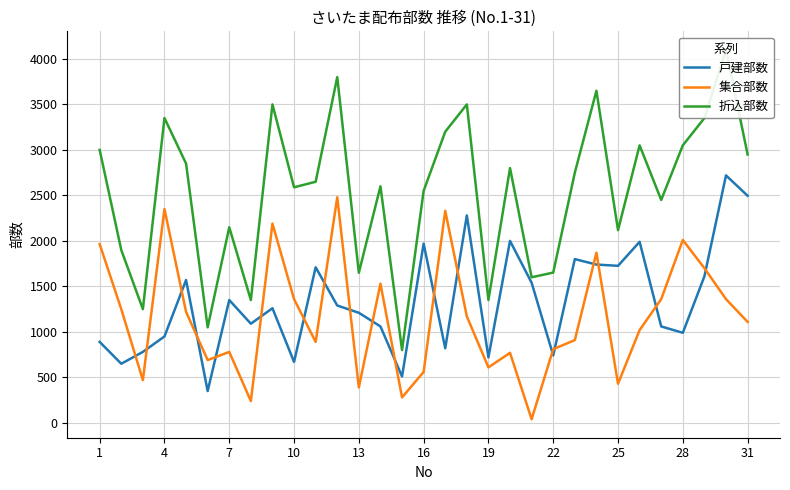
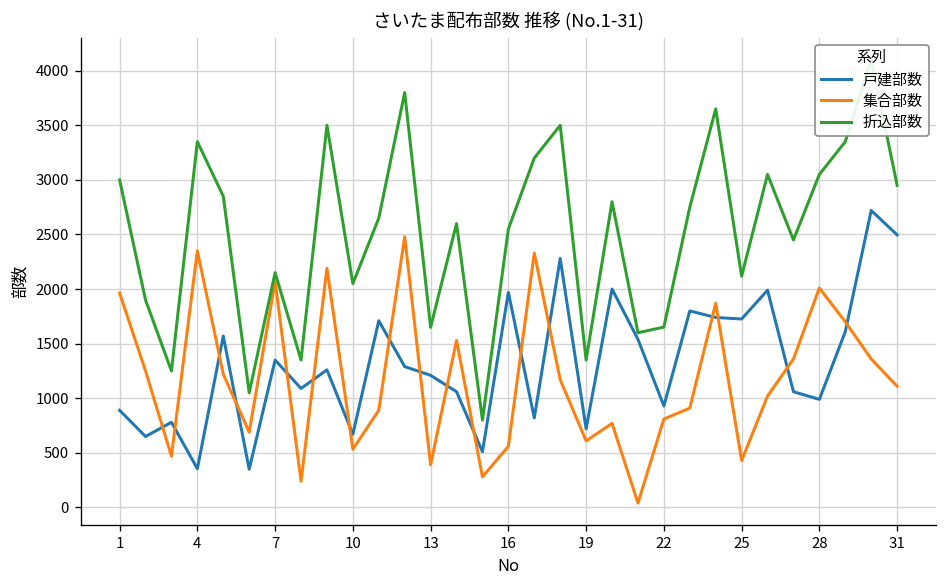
戸建部数, 4: 1000 -> 400
集合部数, 7: 800 -> 2100
集合部数, 10: 1400 -> 500
折込部数, 10: 2600 -> 2100
戸建部数, 22: 700 -> 900
